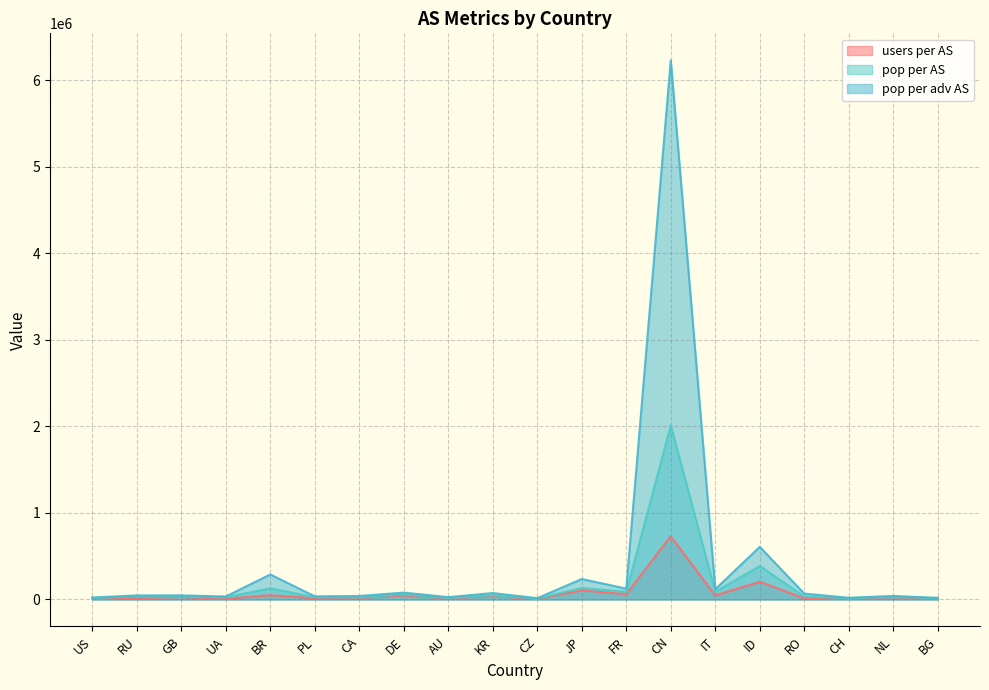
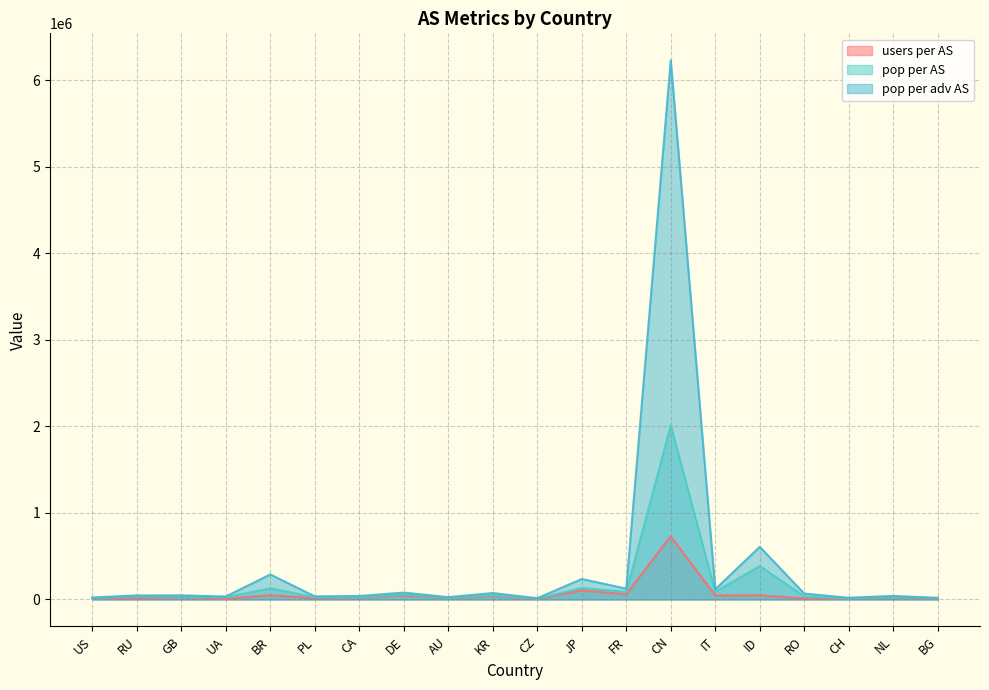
users per AS, ID: 200000 -> 0
